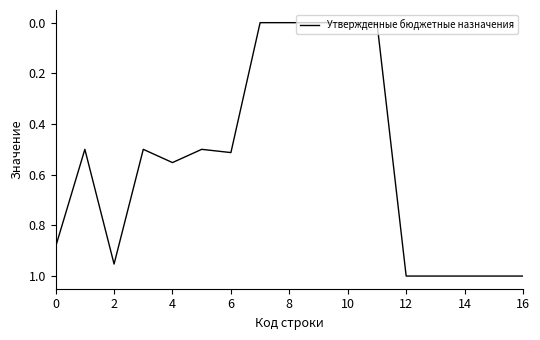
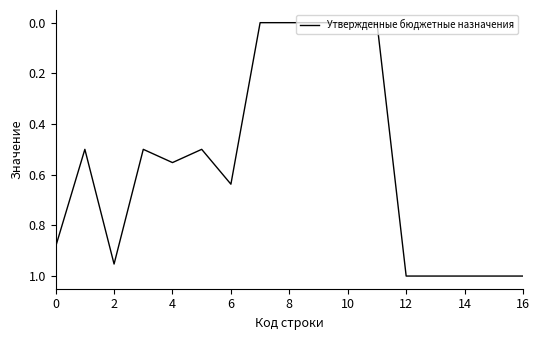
6: 0.51 -> 0.64
